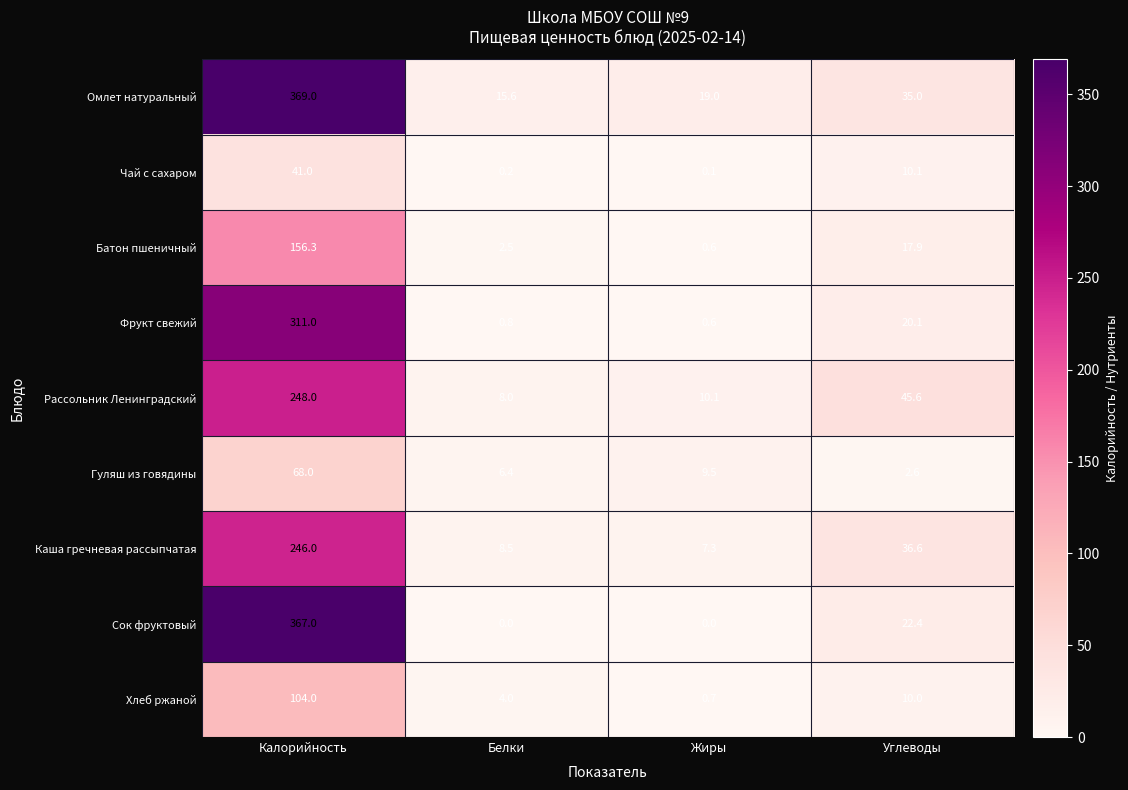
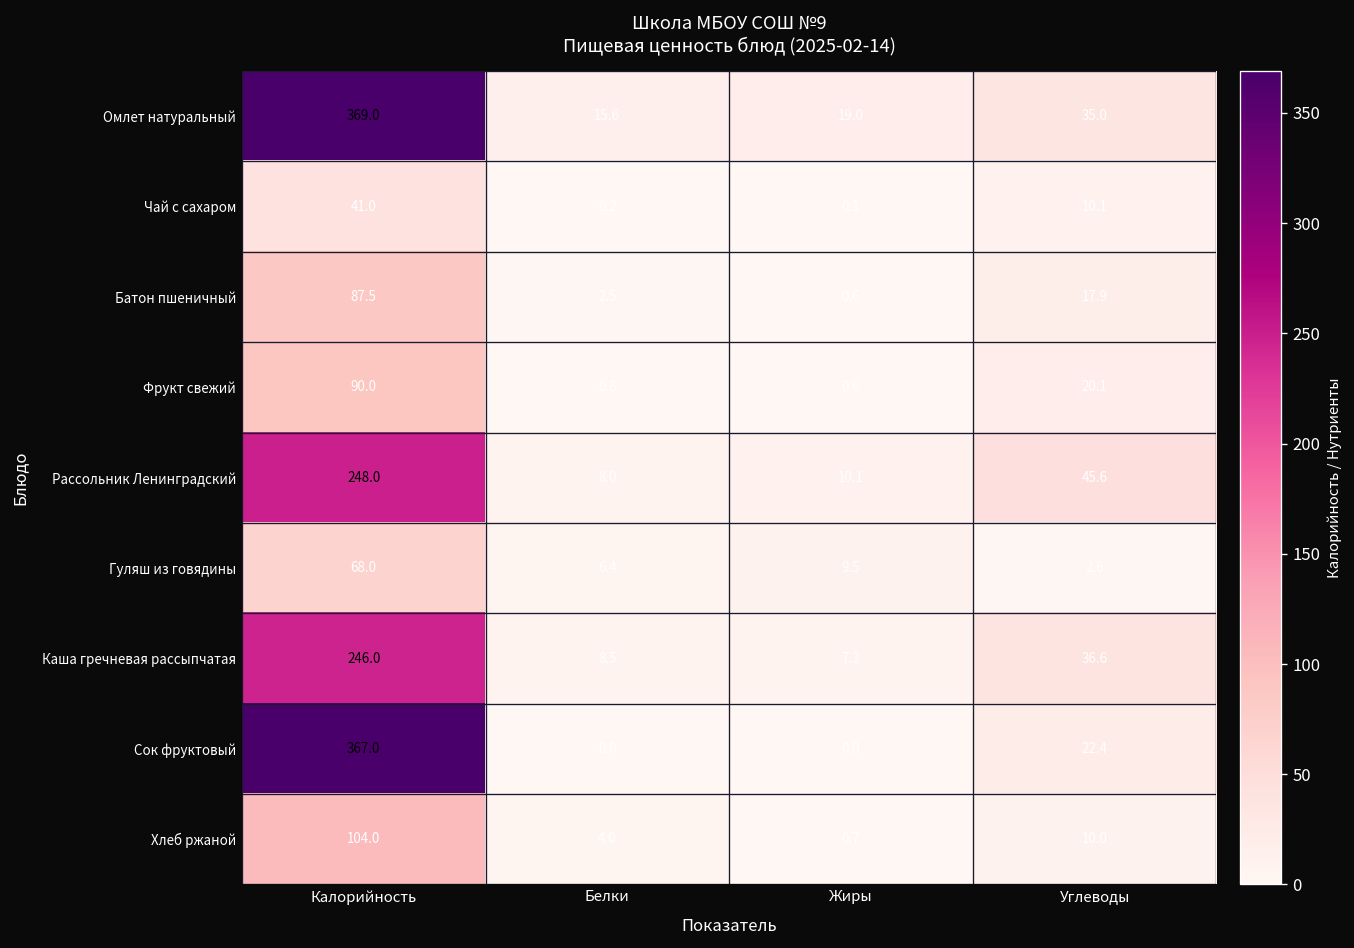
Батон пшеничный, Калорийность: 156.3 -> 87.5
Фрукт свежий, Калорийность: 311.0 -> 90.0
